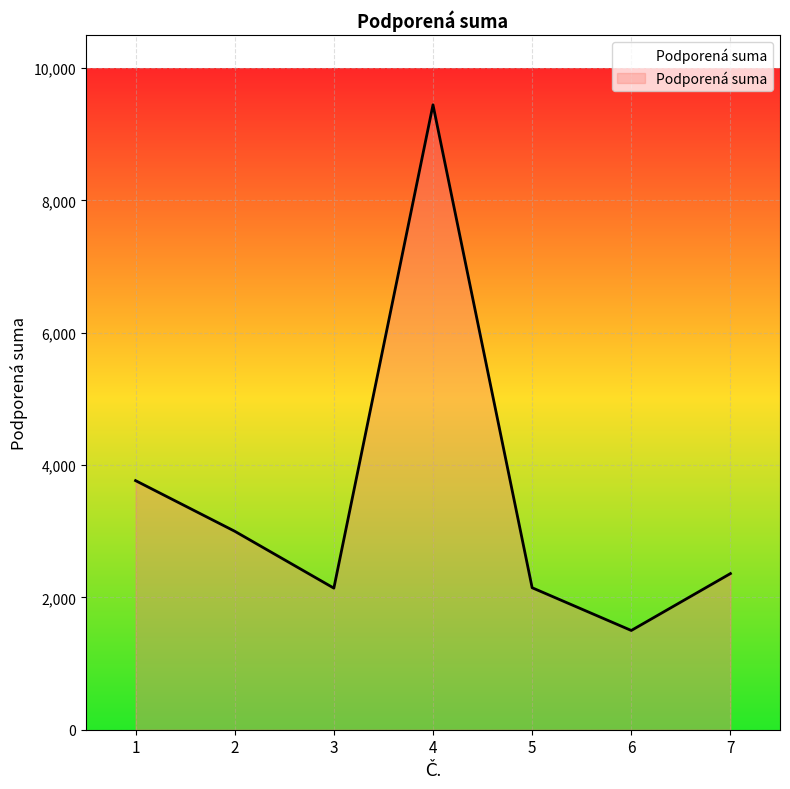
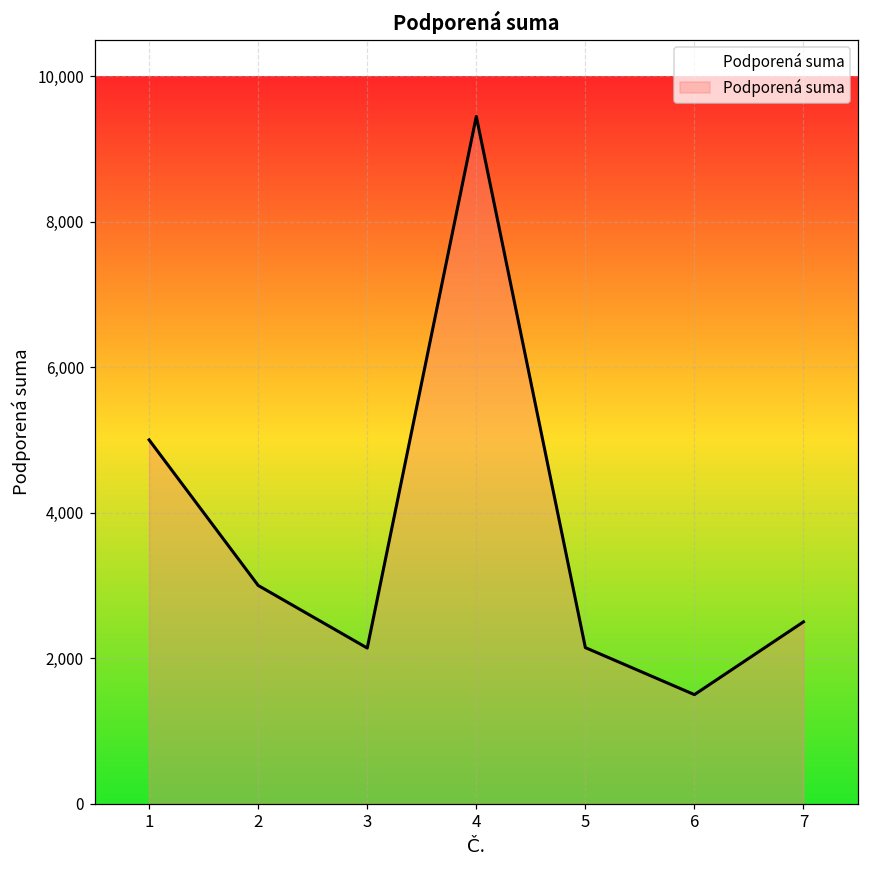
1: 3,800 -> 5,000
7: 2,400 -> 2,500
